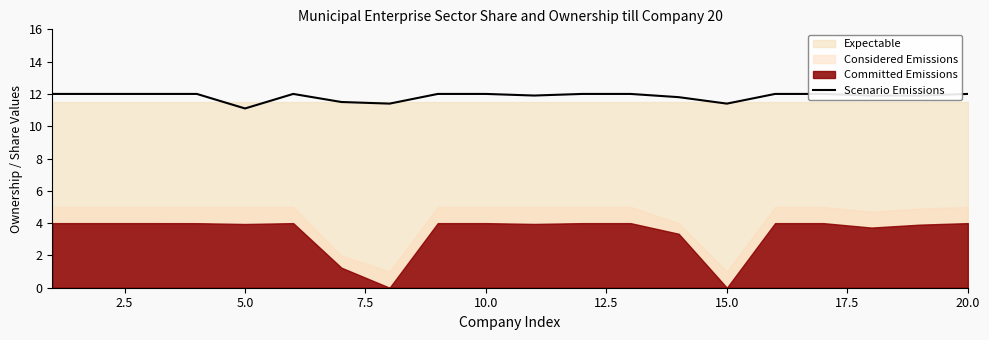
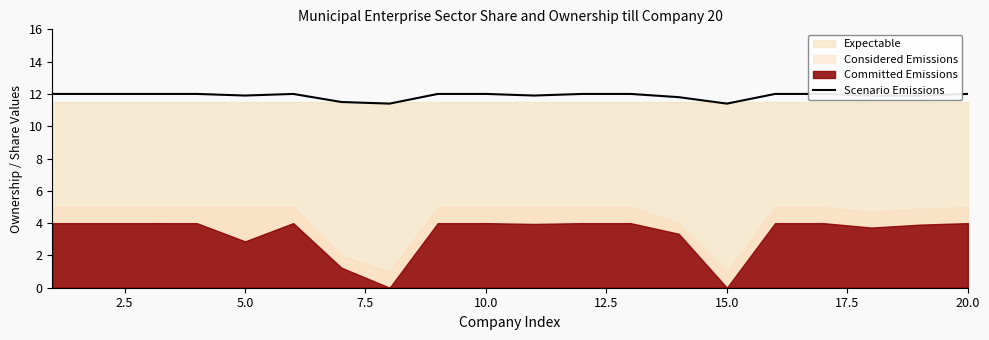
Scenario Emissions, 5.0: 11.1 -> 11.9
Committed Emissions, 5.0: 3.9 -> 2.9
